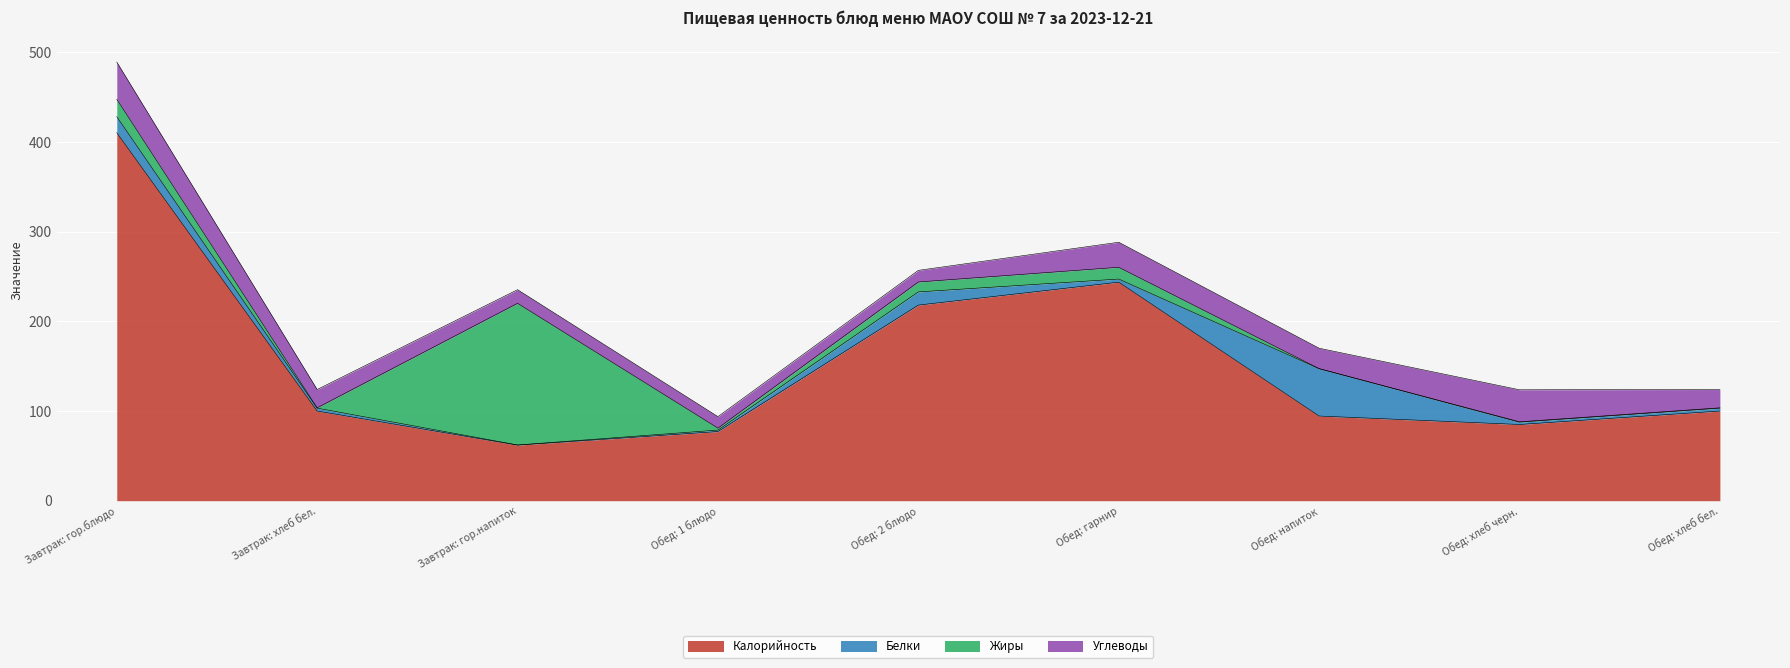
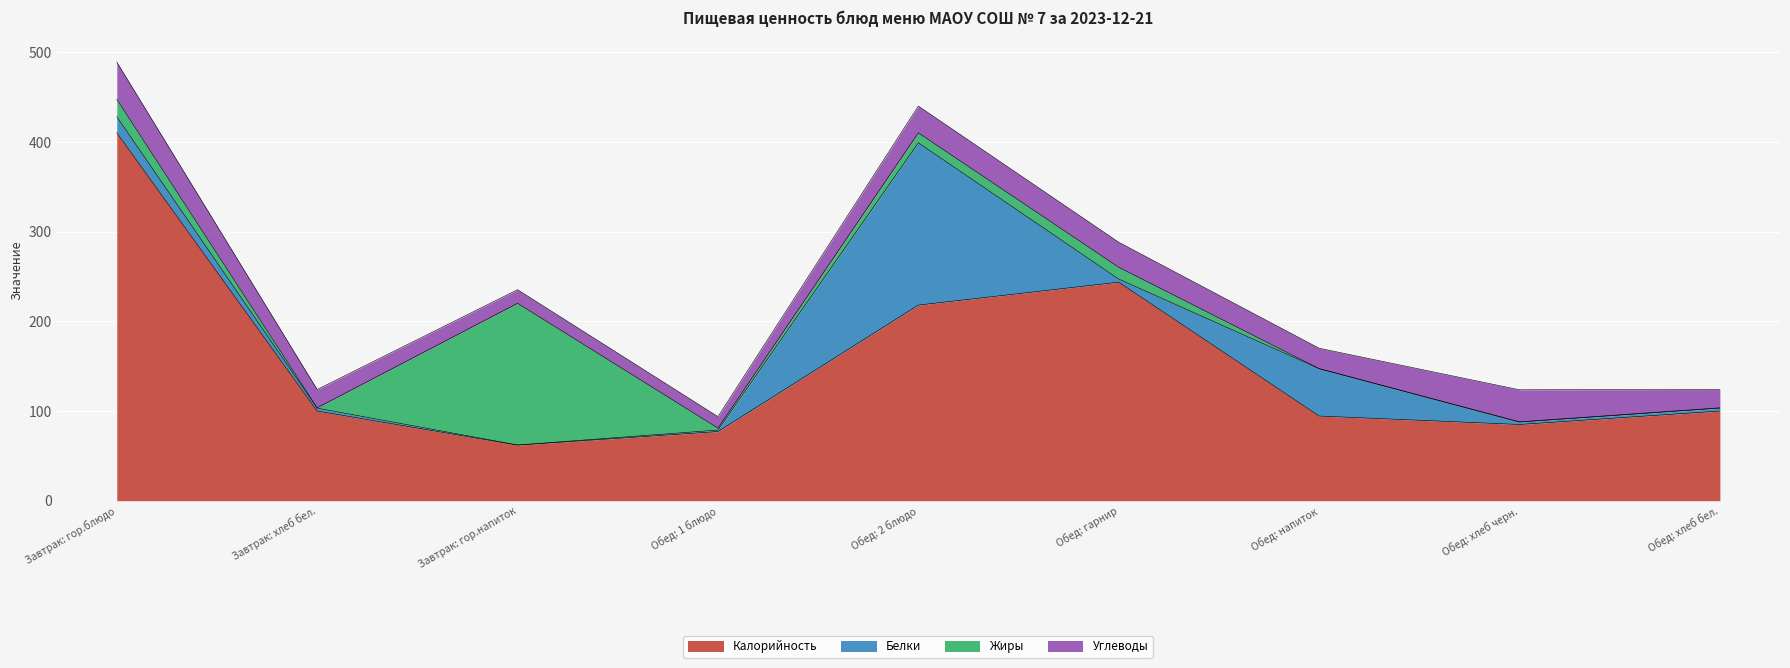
Белки, Обед: 2 блюдо: 10 -> 180
Углеводы, Обед: 2 блюдо: 10 -> 30
